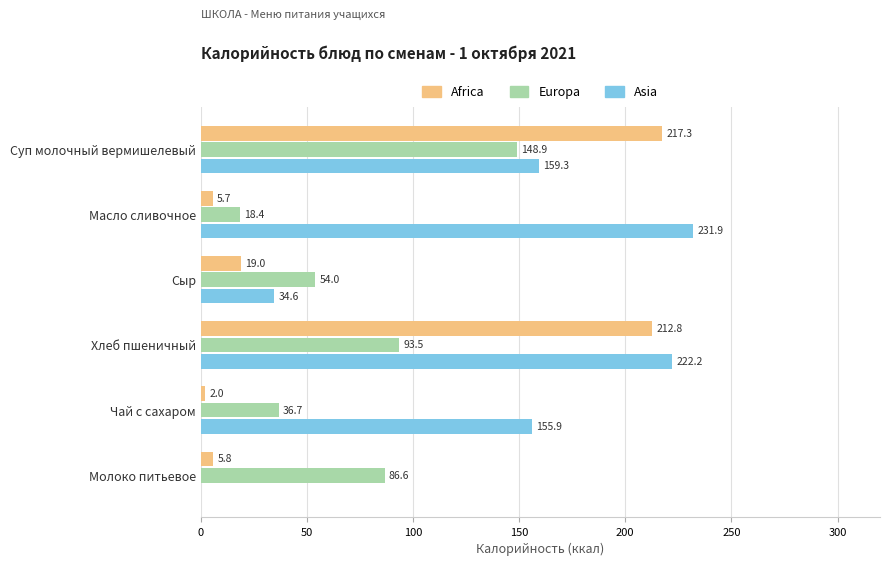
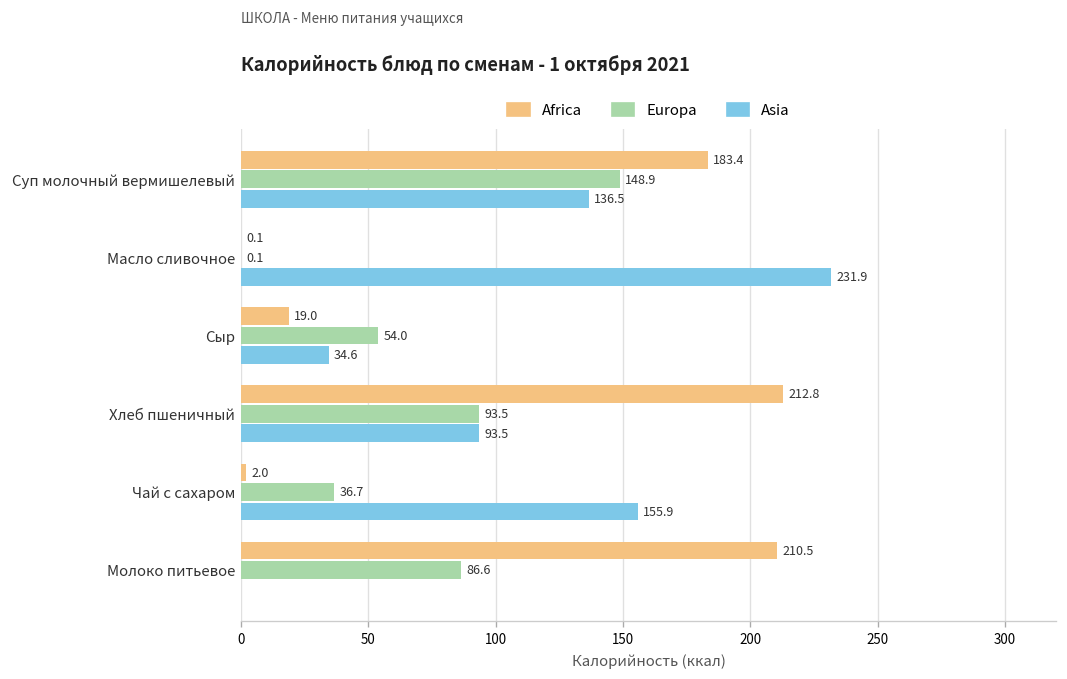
Africa, Суп молочный вермишелевый: 217.3 -> 183.4
Asia, Суп молочный вермишелевый: 159.3 -> 136.5
Africa, Масло сливочное: 5.7 -> 0.1
Europa, Масло сливочное: 18.4 -> 0.1
Asia, Хлеб пшеничный: 222.2 -> 93.5
Africa, Молоко питьевое: 5.8 -> 210.5
